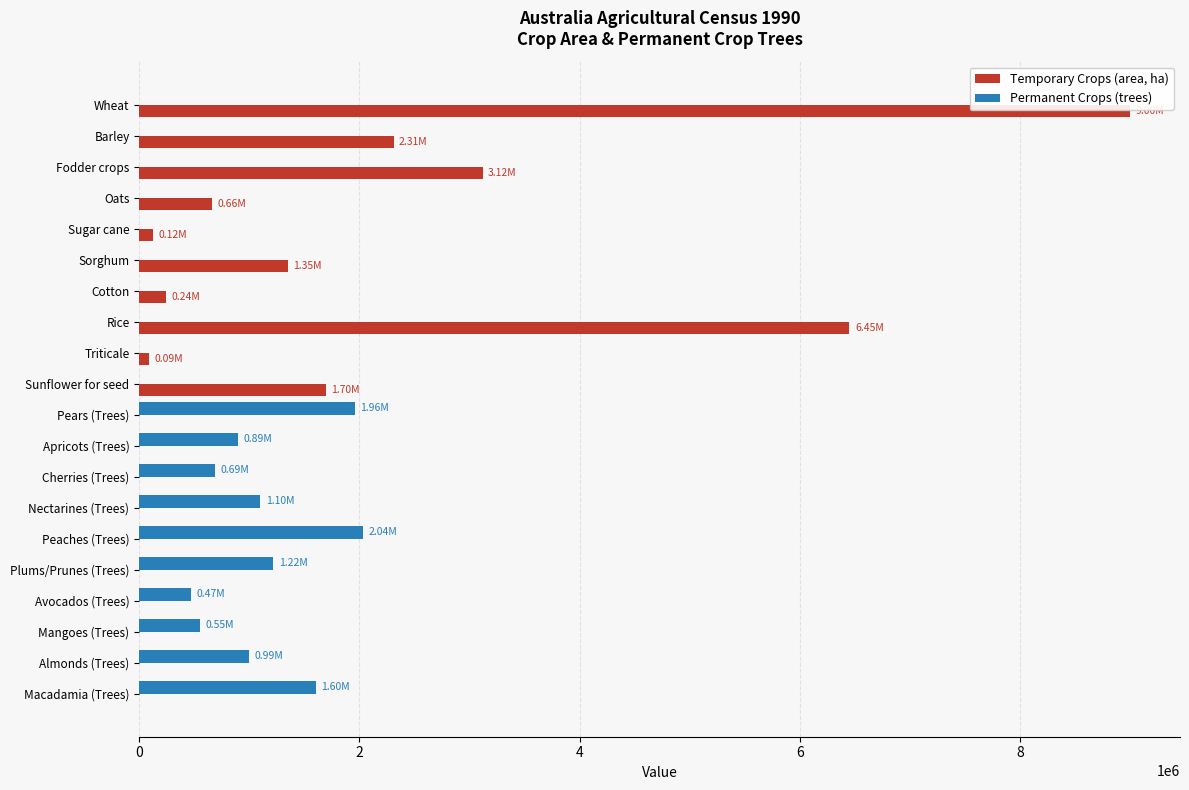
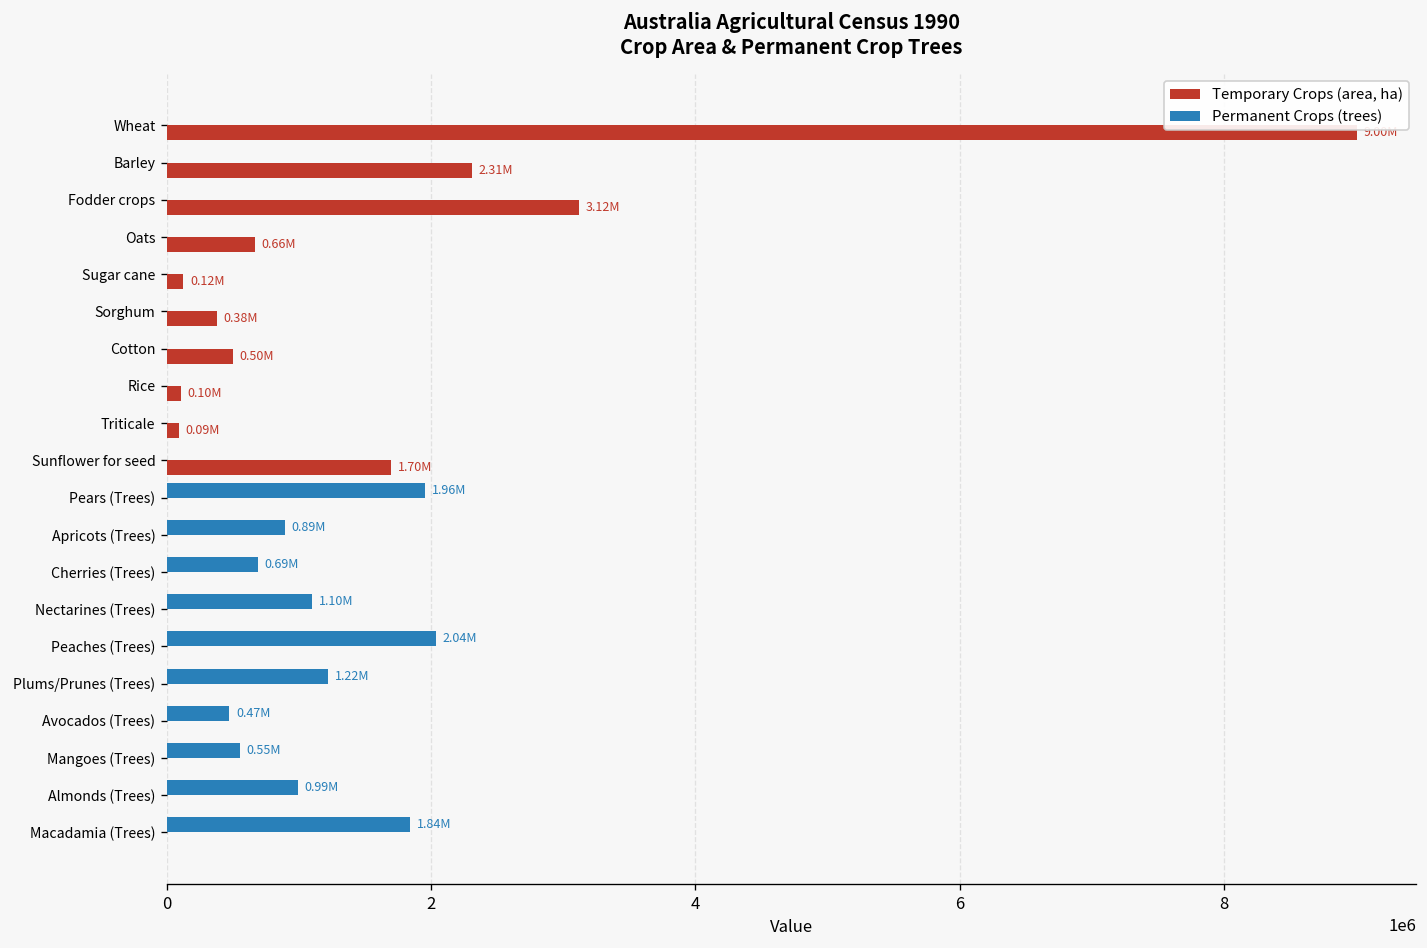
Temporary Crops (area, ha), Sorghum: 1.35M -> 0.38M
Temporary Crops (area, ha), Cotton: 0.24M -> 0.50M
Temporary Crops (area, ha), Rice: 6.45M -> 0.10M
Permanent Crops (trees), Macadamia (Trees): 1.60M -> 1.84M
